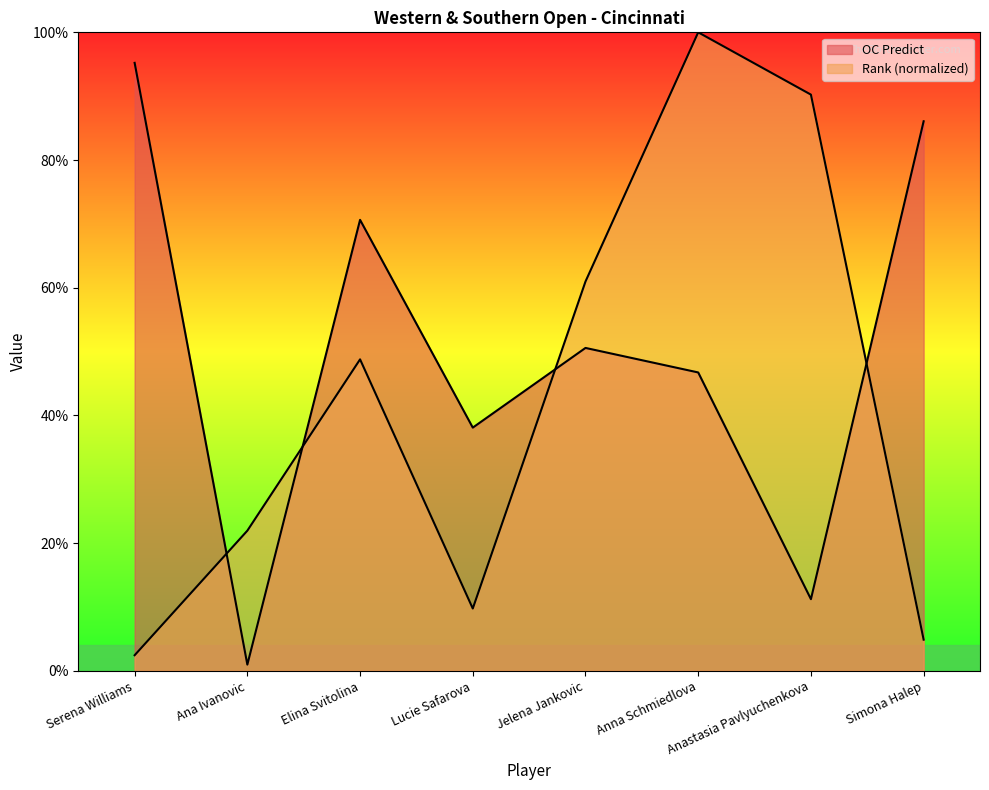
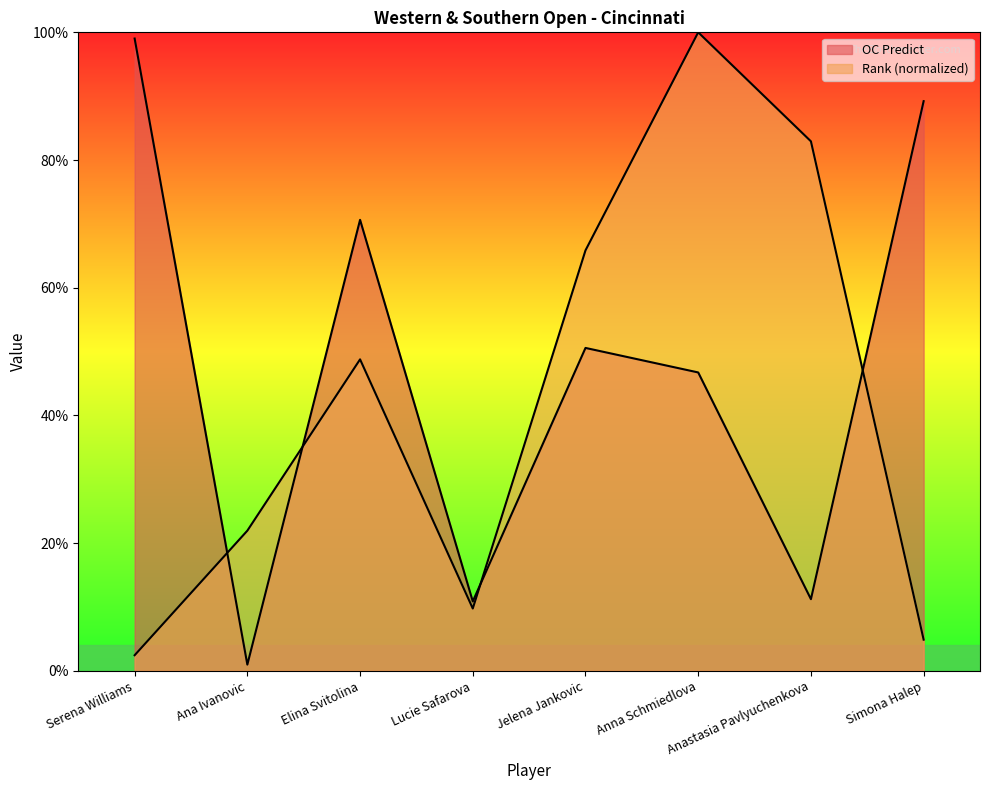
OC Predict, Serena Williams: 95% -> 99%
OC Predict, Lucie Safarova: 38% -> 11%
Rank (normalized), Jelena Jankovic: 61% -> 66%
Rank (normalized), Anastasia Pavlyuchenkova: 90% -> 83%
OC Predict, Simona Halep: 86% -> 89%
